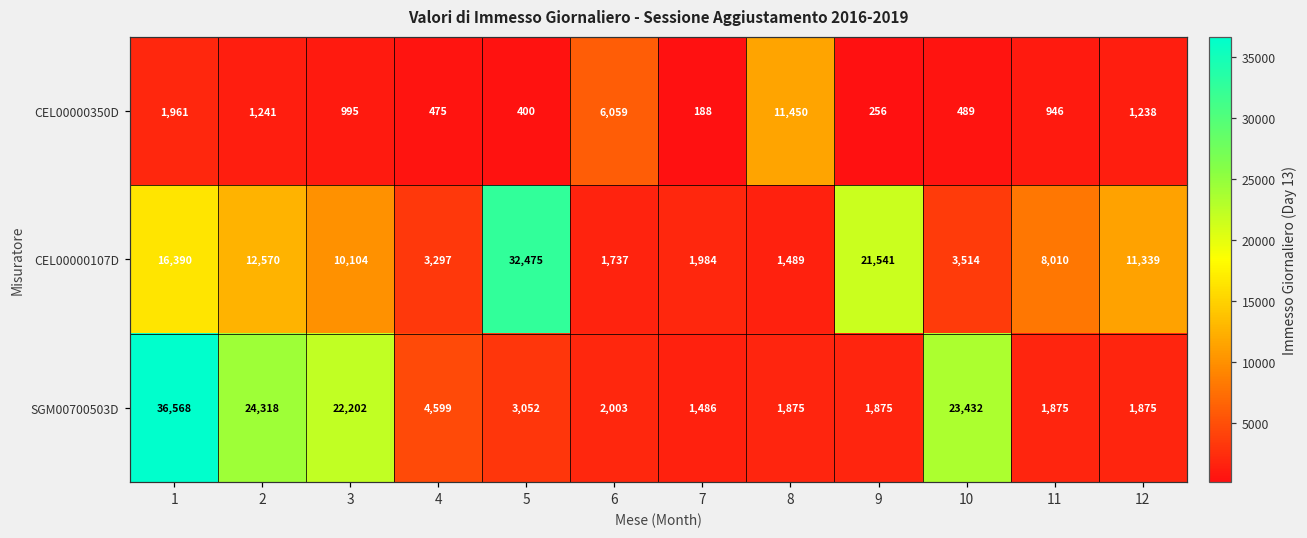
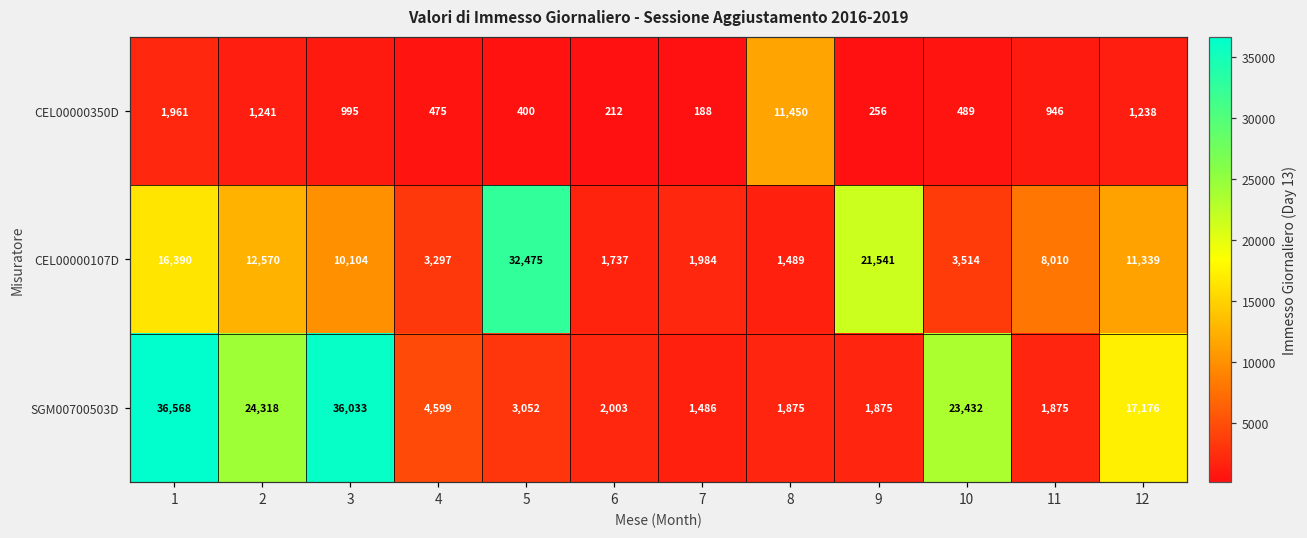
CEL00000350D, 6: 6,059 -> 212
SGM00700503D, 3: 22,202 -> 36,033
SGM00700503D, 12: 1,875 -> 17,176
